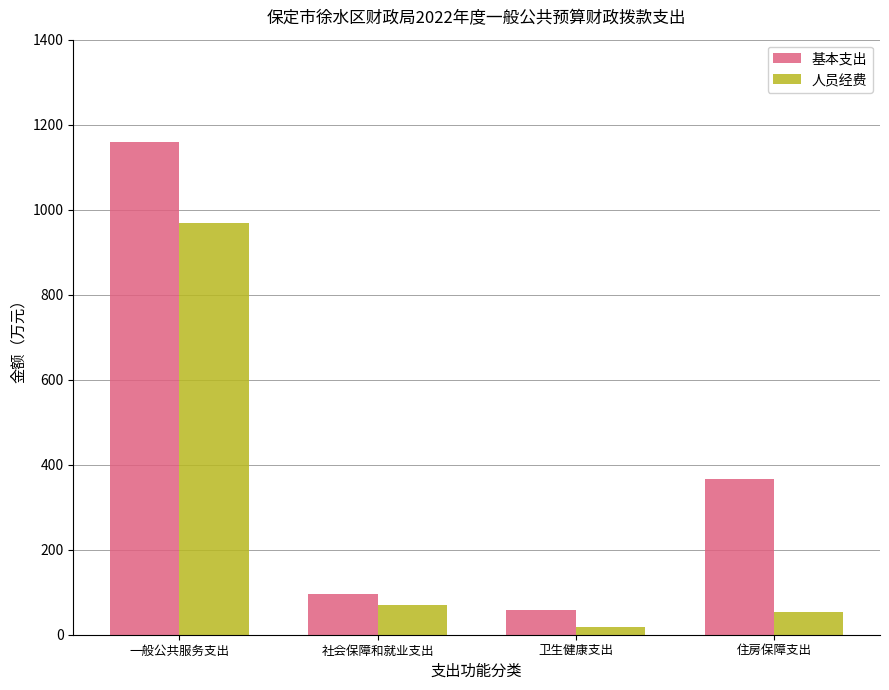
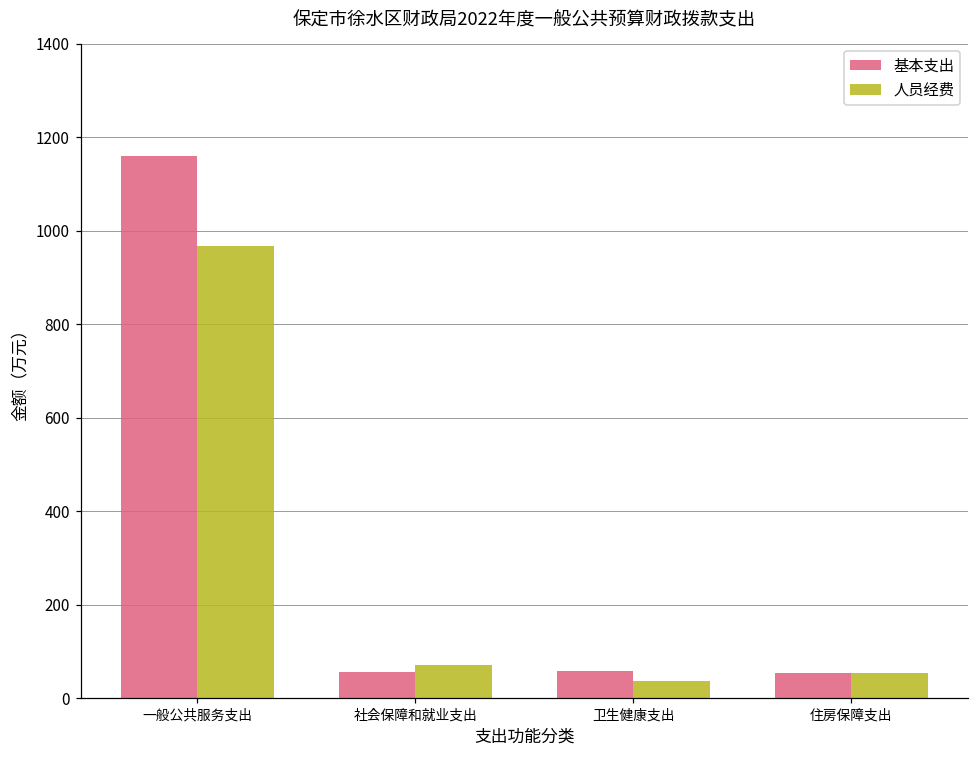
基本支出, 社会保障和就业支出: 100 -> 60
人员经费, 卫生健康支出: 20 -> 40
基本支出, 住房保障支出: 370 -> 50
